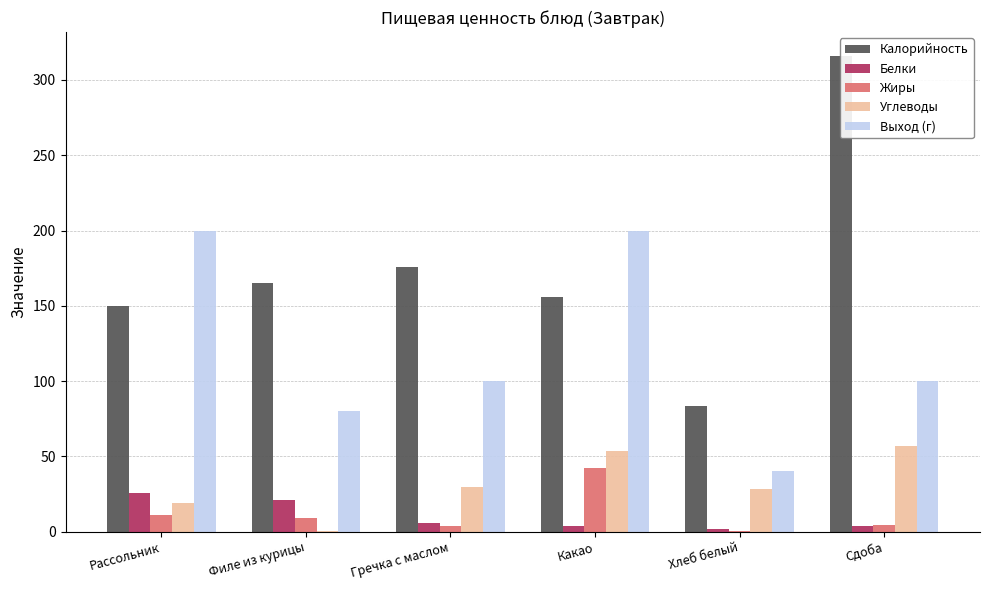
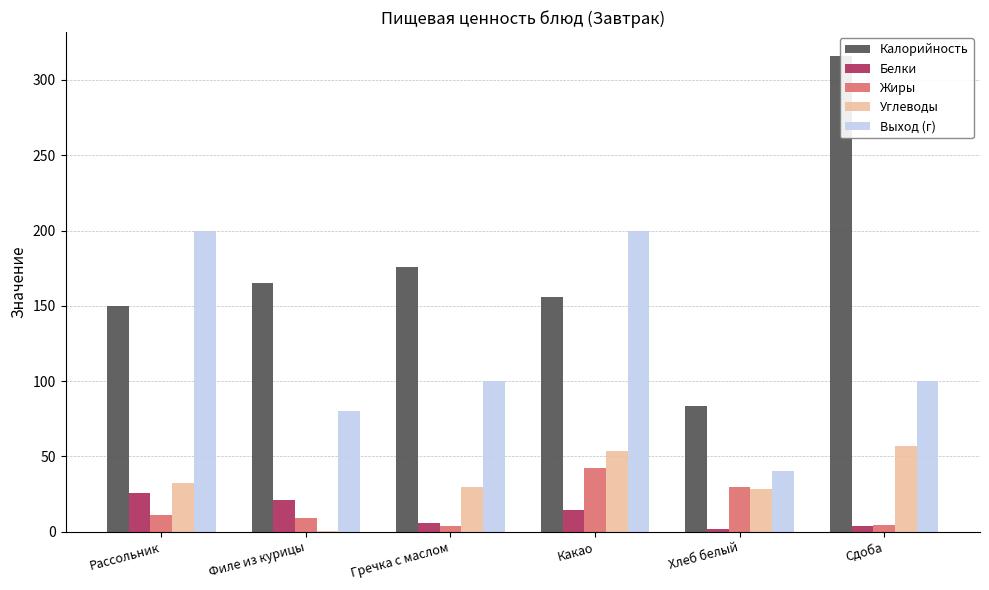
Углеводы, Рассольник: 19 -> 32
Белки, Какао: 4 -> 15
Жиры, Хлеб белый: 0 -> 29
